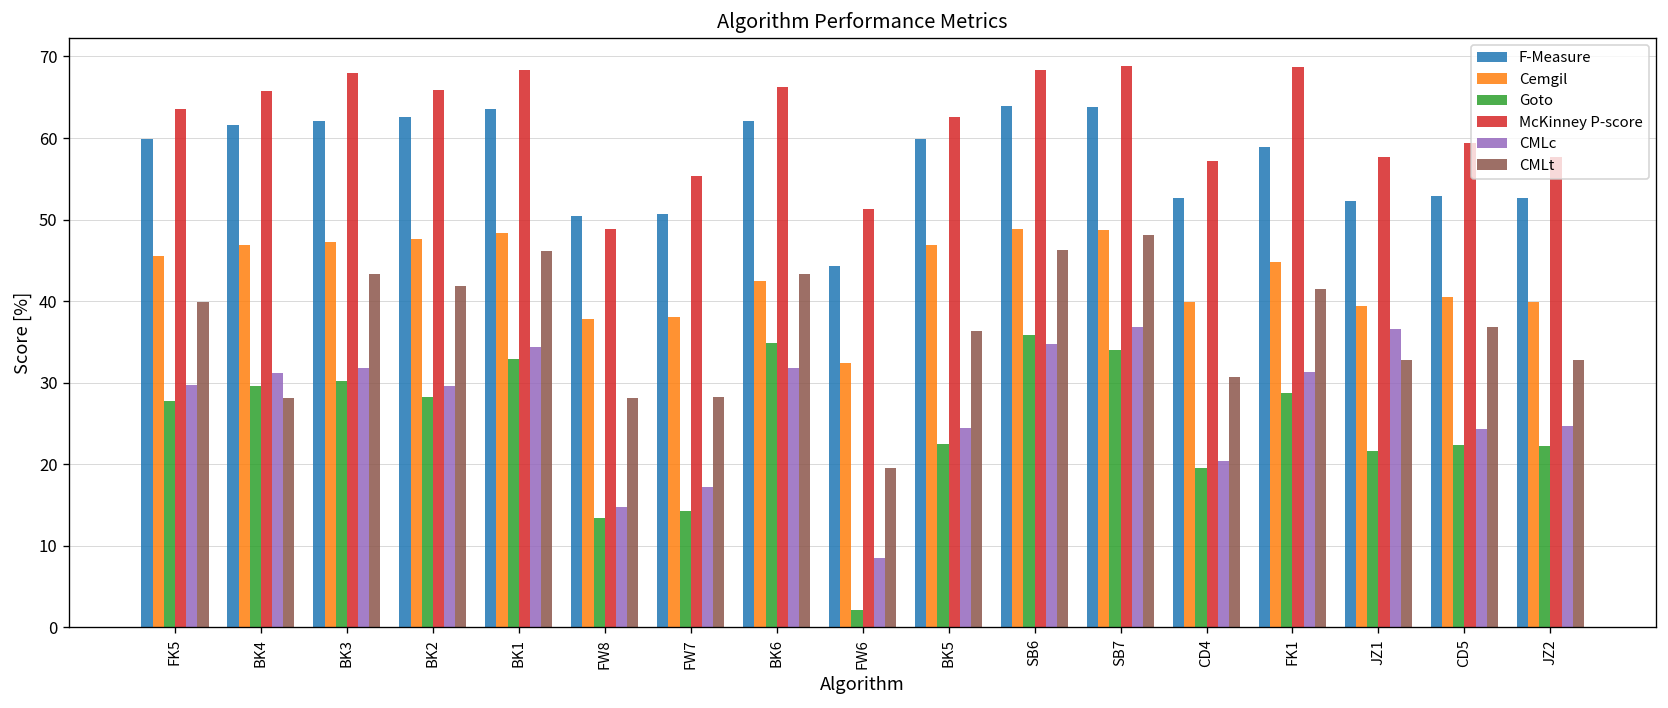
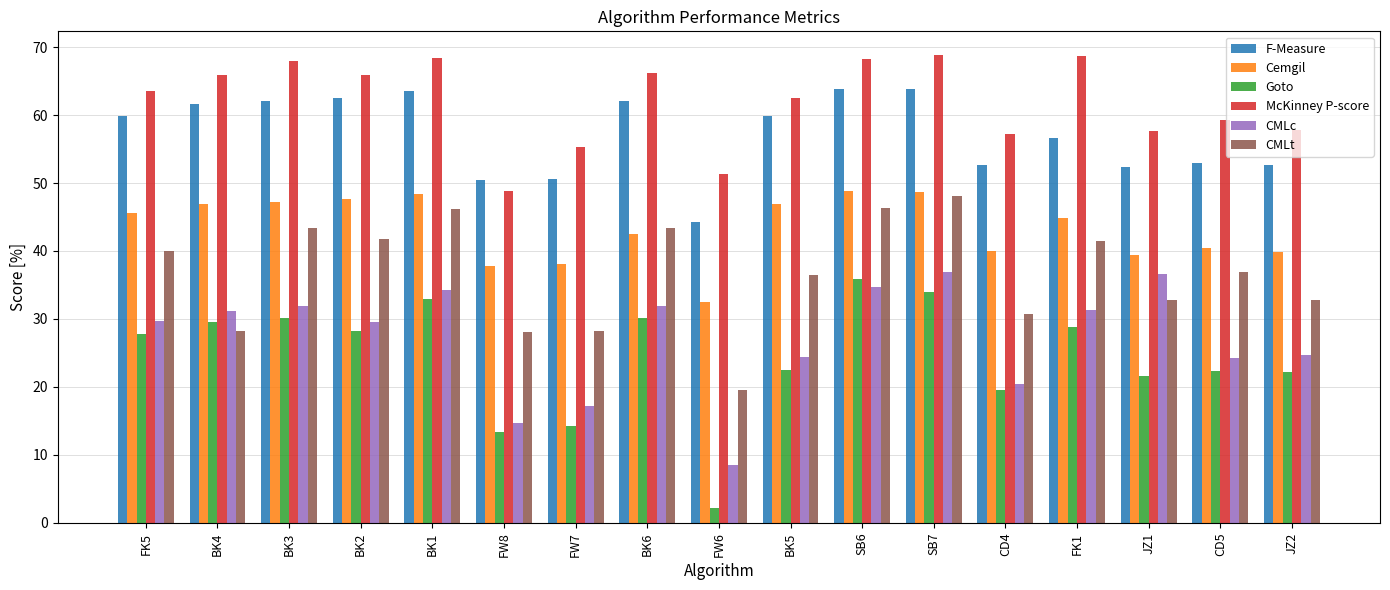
Goto, BK6: 35 -> 30
F-Measure, FK1: 59 -> 57
